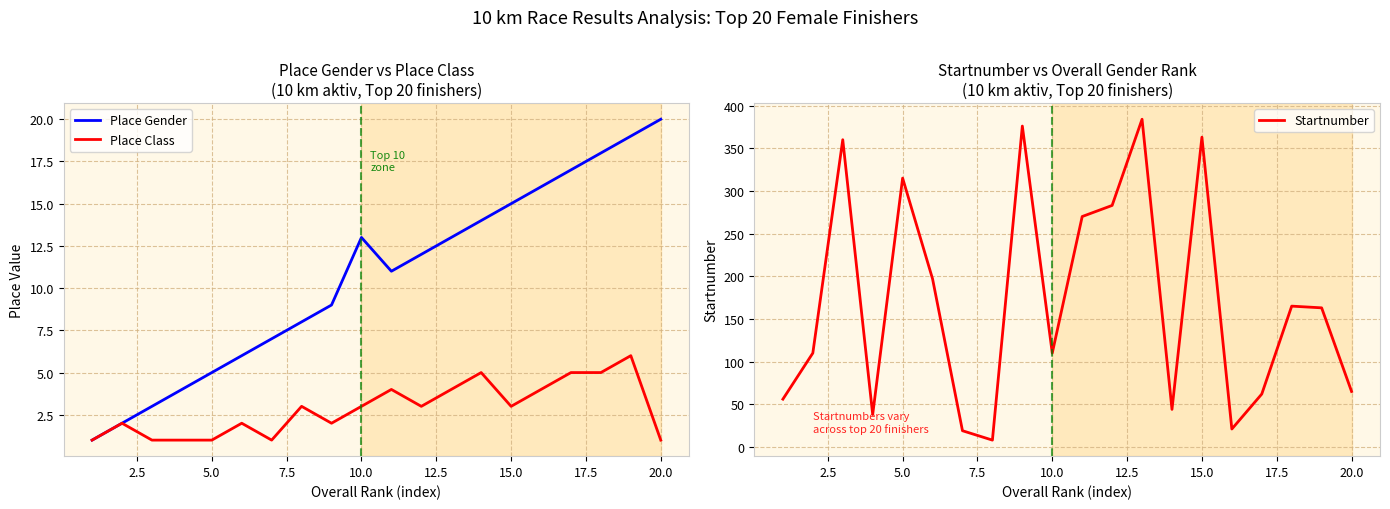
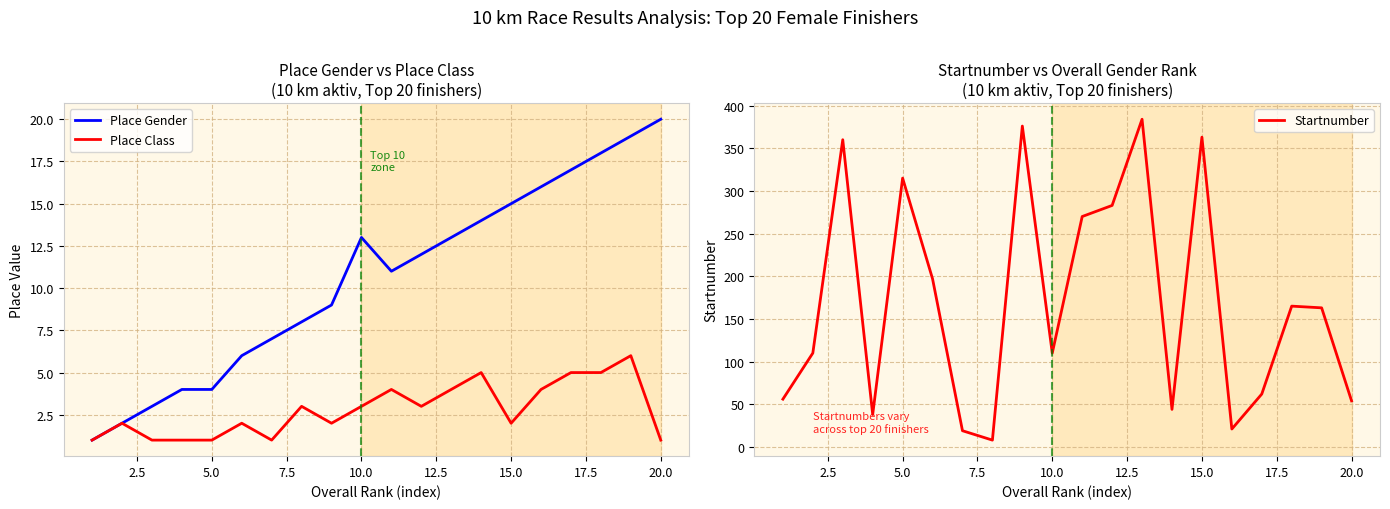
Place Gender vs Place Class (10 km aktiv, Top 20 finishers), Place Gender, 5.0: 5 -> 4
Place Gender vs Place Class (10 km aktiv, Top 20 finishers), Place Class, 15.0: 3 -> 2
Startnumber vs Overall Gender Rank (10 km aktiv, Top 20 finishers), 20.0: 70 -> 50
